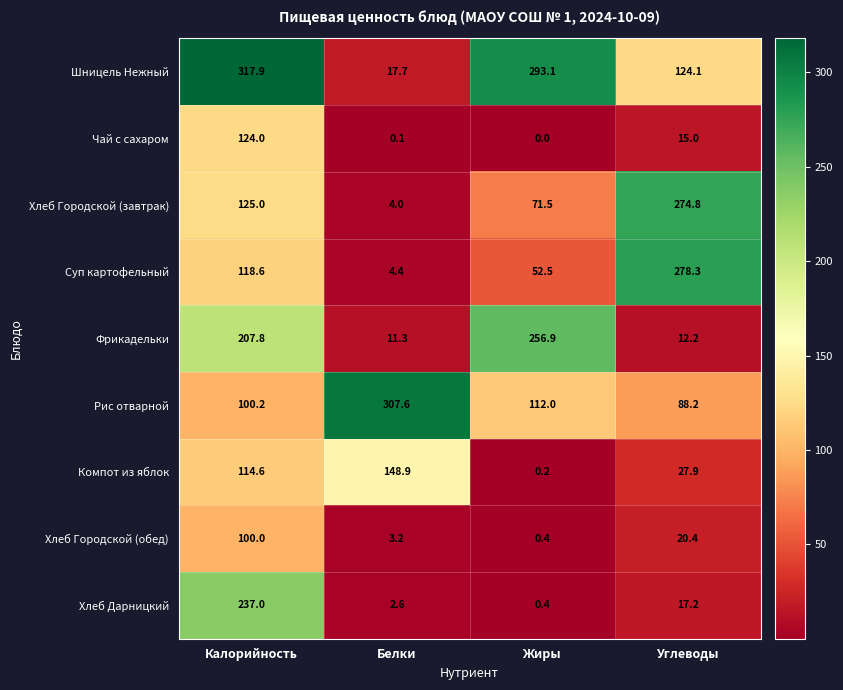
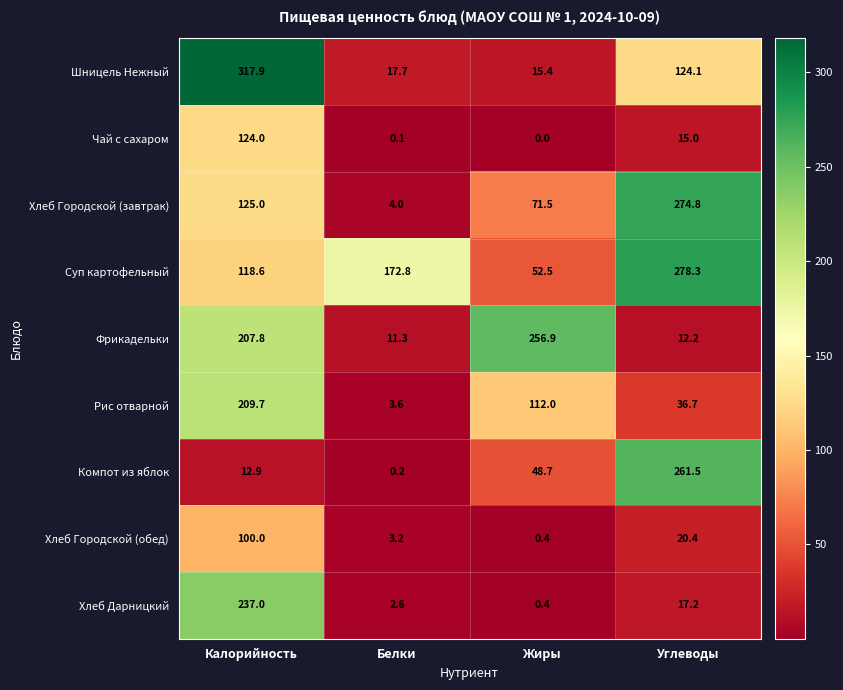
Шницель Нежный, Жиры: 293.1 -> 15.4
Суп картофельный, Белки: 4.4 -> 172.8
Рис отварной, Калорийность: 100.2 -> 209.7
Рис отварной, Белки: 307.6 -> 3.6
Рис отварной, Углеводы: 88.2 -> 36.7
Компот из яблок, Калорийность: 114.6 -> 12.9
Компот из яблок, Белки: 148.9 -> 0.2
Компот из яблок, Жиры: 0.2 -> 48.7
Компот из яблок, Углеводы: 27.9 -> 261.5
